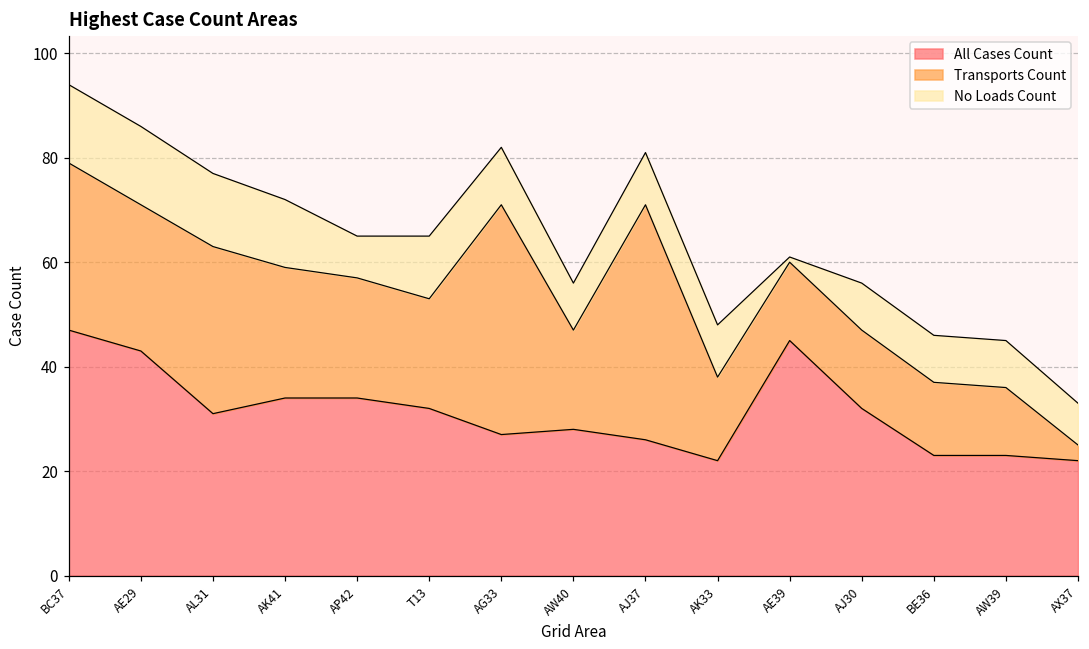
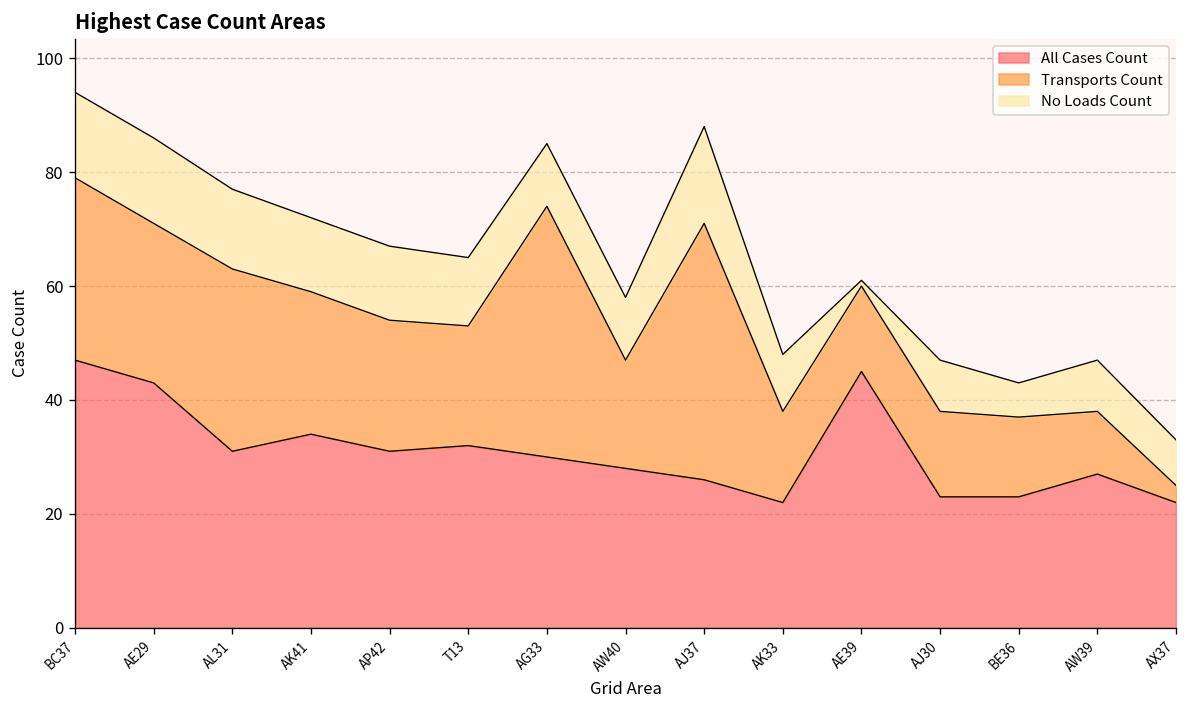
All Cases Count, AP42: 34 -> 31
No Loads Count, AP42: 8 -> 13
All Cases Count, AG33: 27 -> 30
No Loads Count, AW40: 9 -> 11
No Loads Count, AJ37: 10 -> 17
All Cases Count, AJ30: 32 -> 23
No Loads Count, BE36: 9 -> 6
All Cases Count, AW39: 23 -> 27
Transports Count, AW39: 13 -> 11
